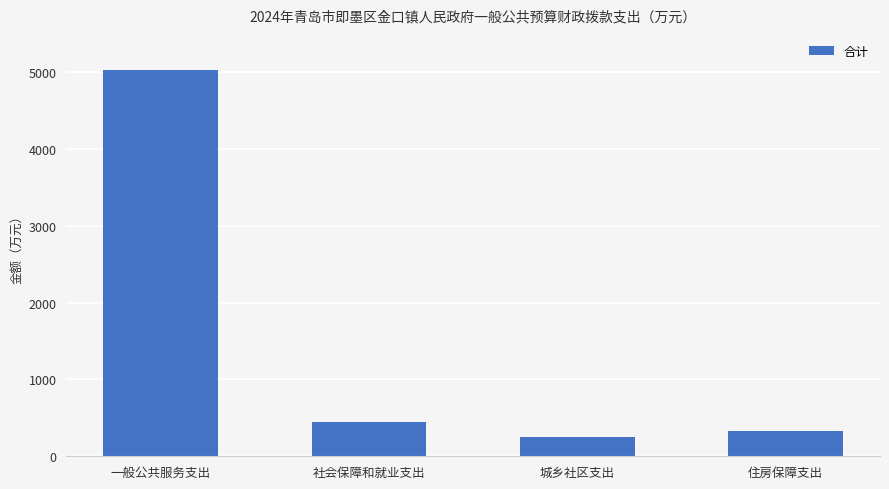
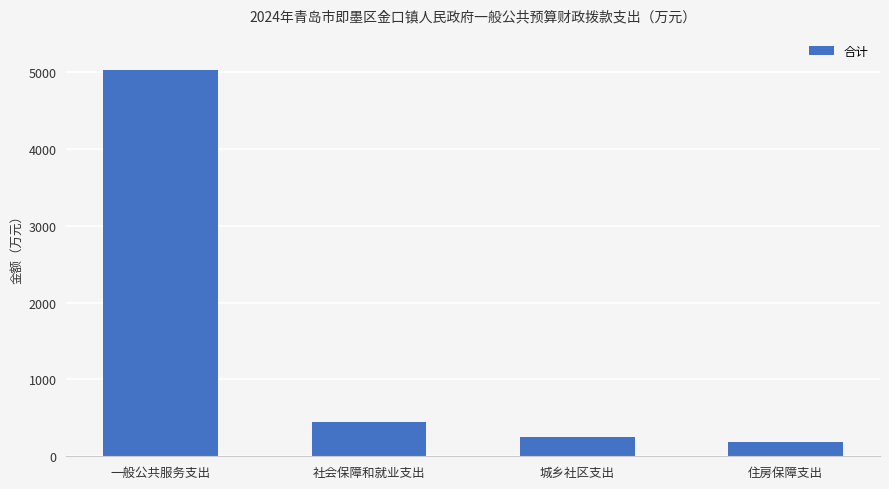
住房保障支出: 300 -> 200
